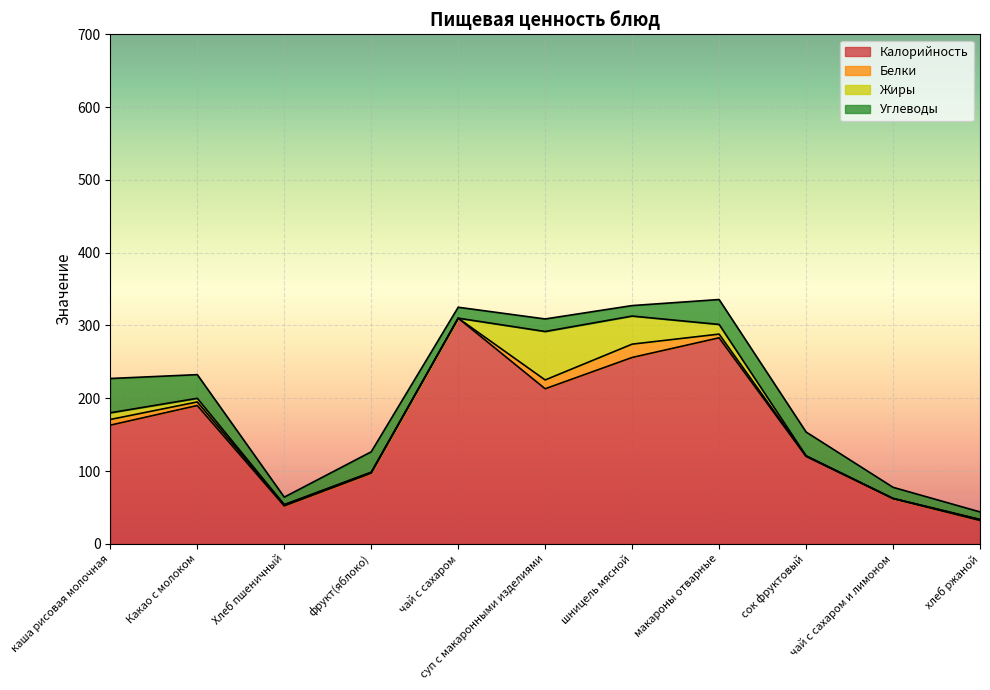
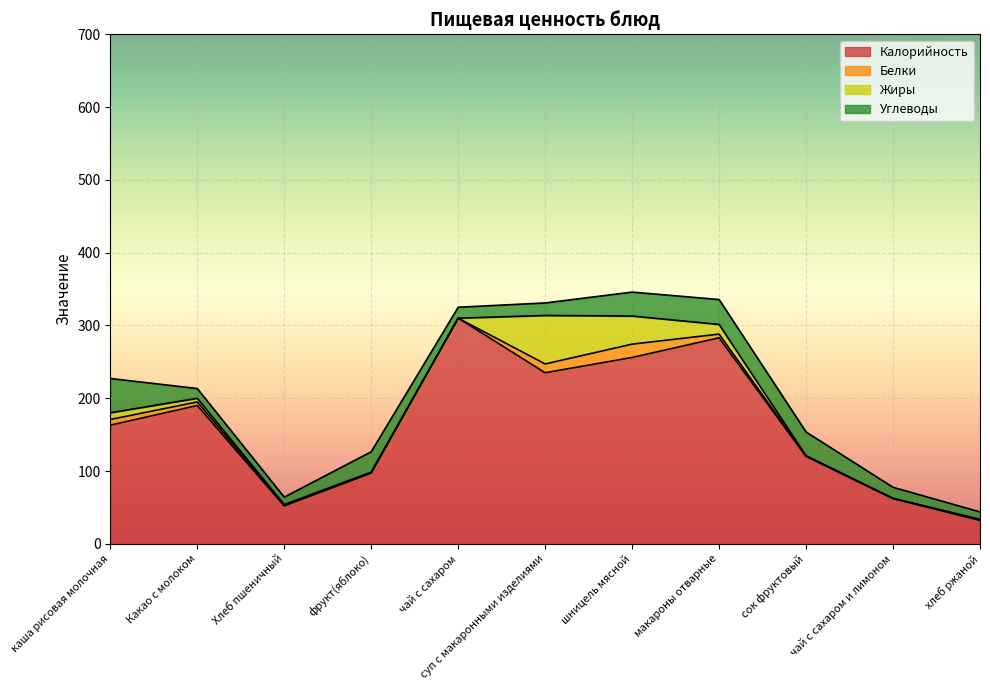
Углеводы, Какао с молоком: 30 -> 10
Калорийность, суп с макаронными изделиями: 210 -> 240
Углеводы, шницель мясной: 10 -> 30
